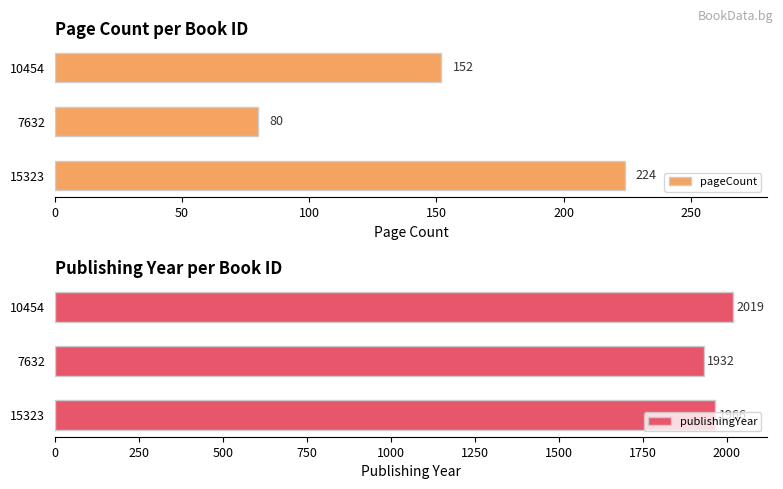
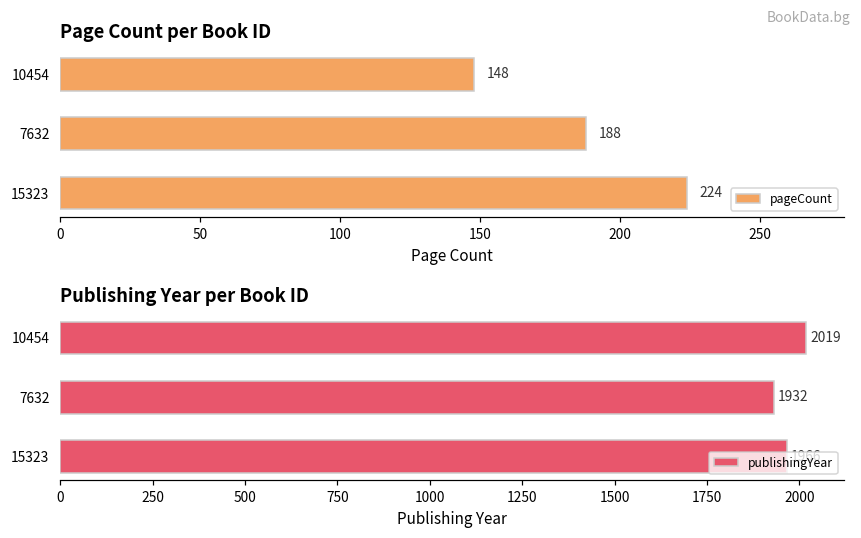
Page Count per Book ID, 10454: 152 -> 148
Page Count per Book ID, 7632: 80 -> 188
